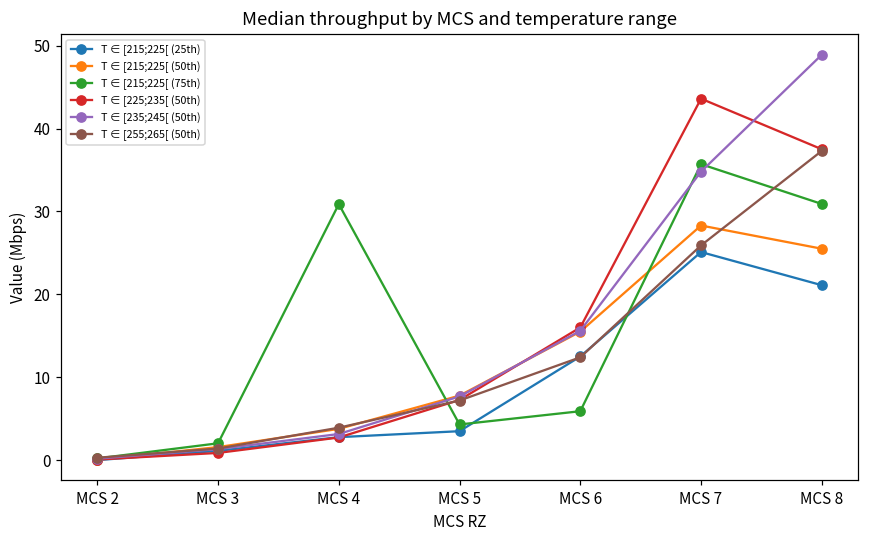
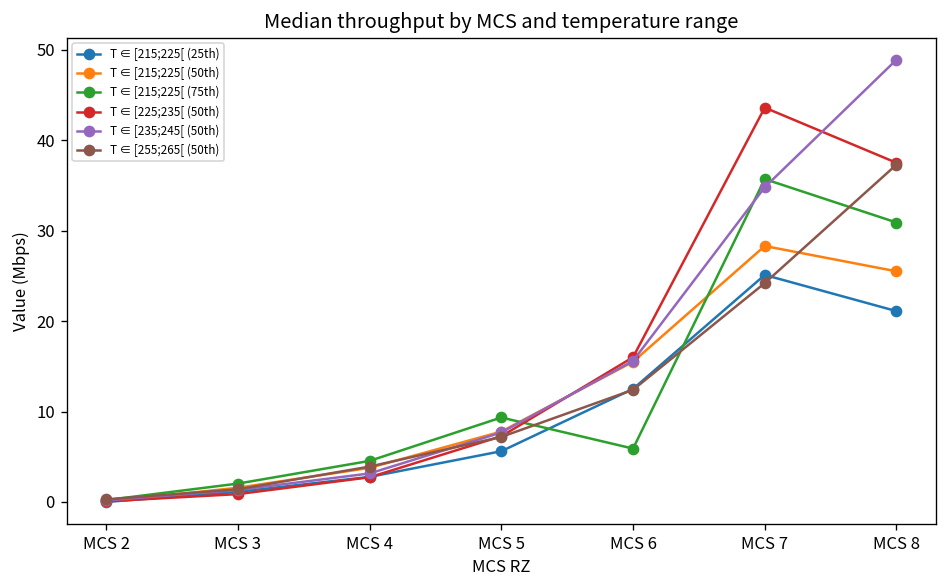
T ∈ [215;225[ (75th), MCS 4: 31 -> 5
T ∈ [215;225[ (25th), MCS 5: 3 -> 6
T ∈ [215;225[ (75th), MCS 5: 4 -> 9
T ∈ [255;265[ (50th), MCS 7: 26 -> 24
